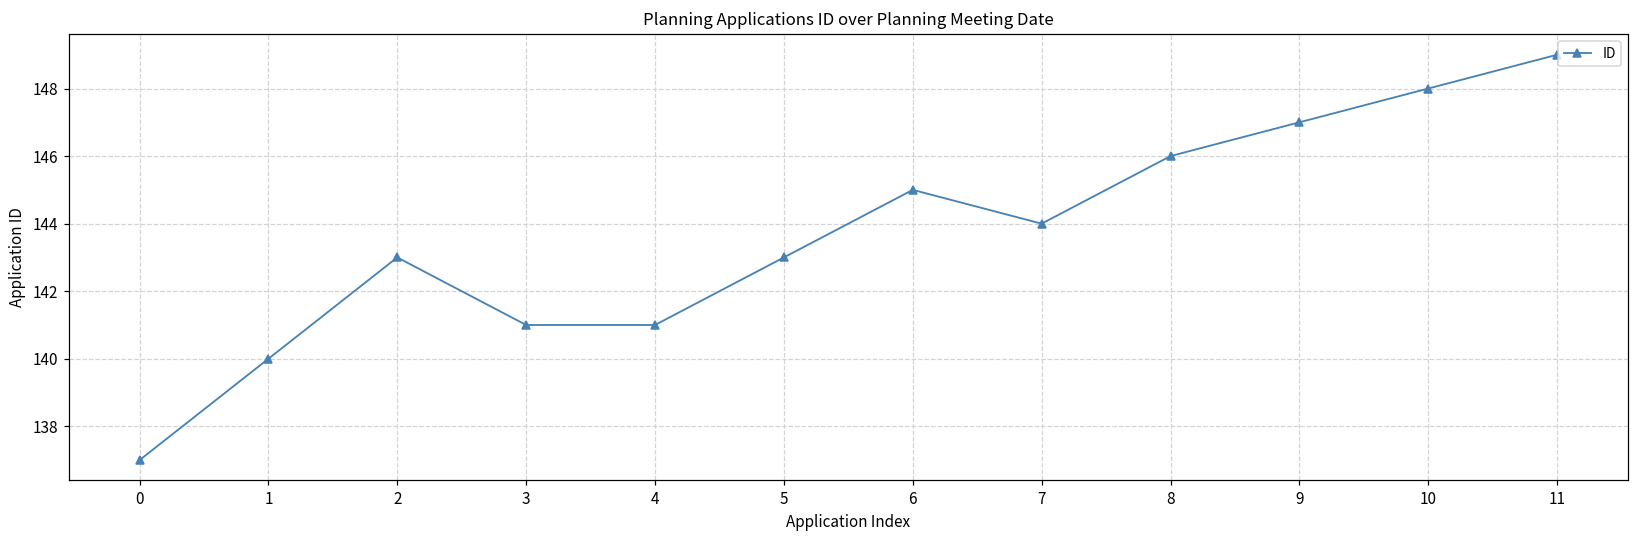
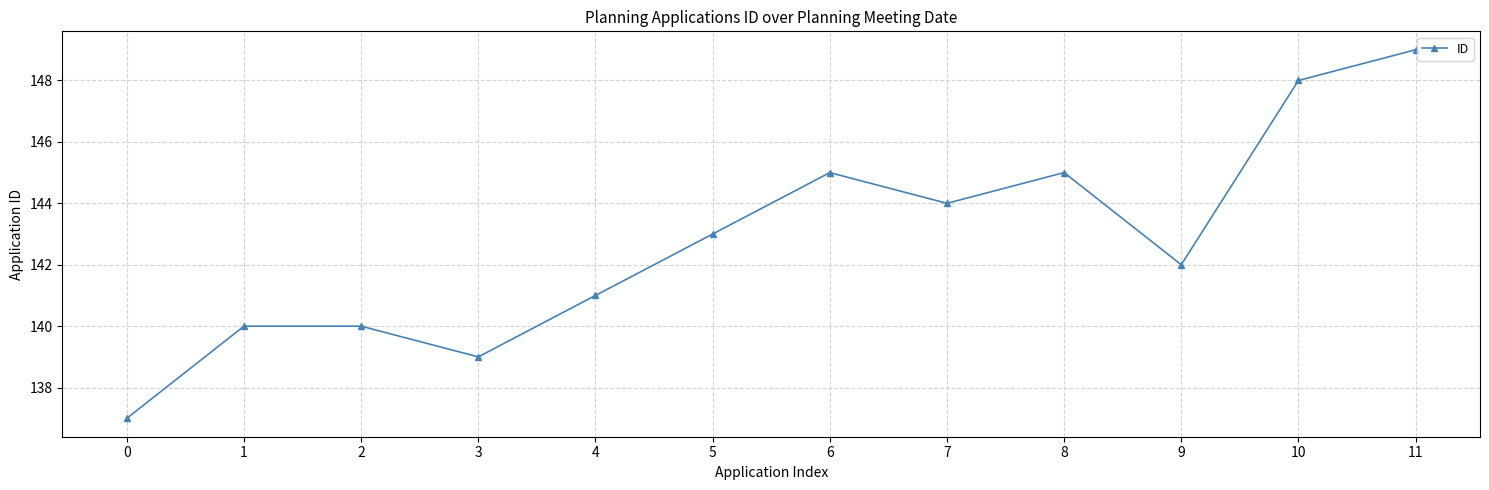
2: 143 -> 140
3: 141 -> 139
8: 146 -> 145
9: 147 -> 142
